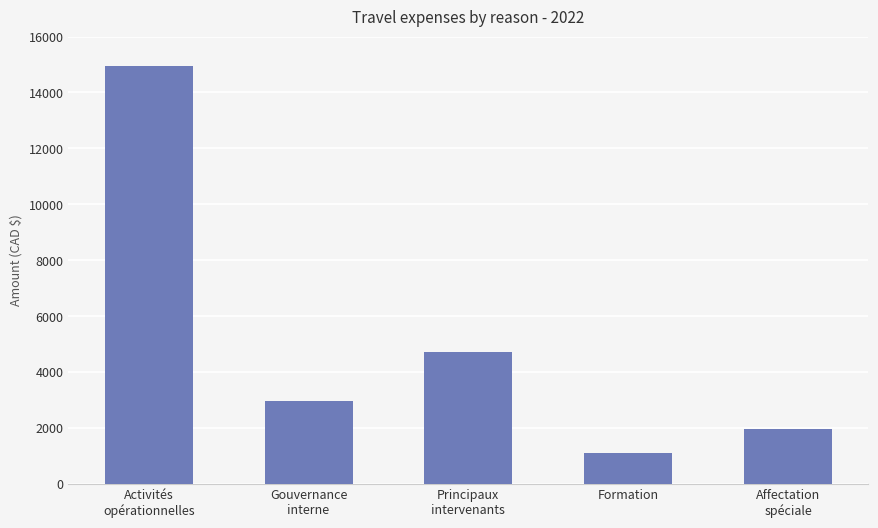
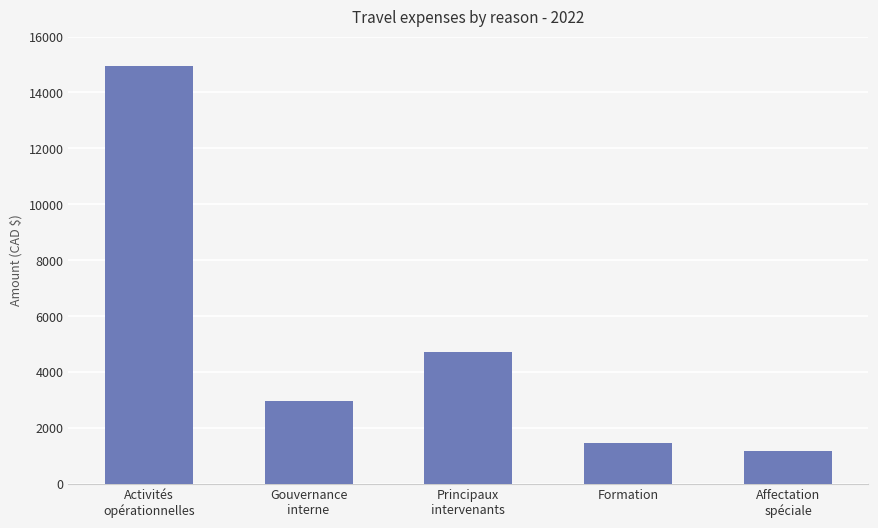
Formation: 1100 -> 1500
Affectation spéciale: 2000 -> 1200
